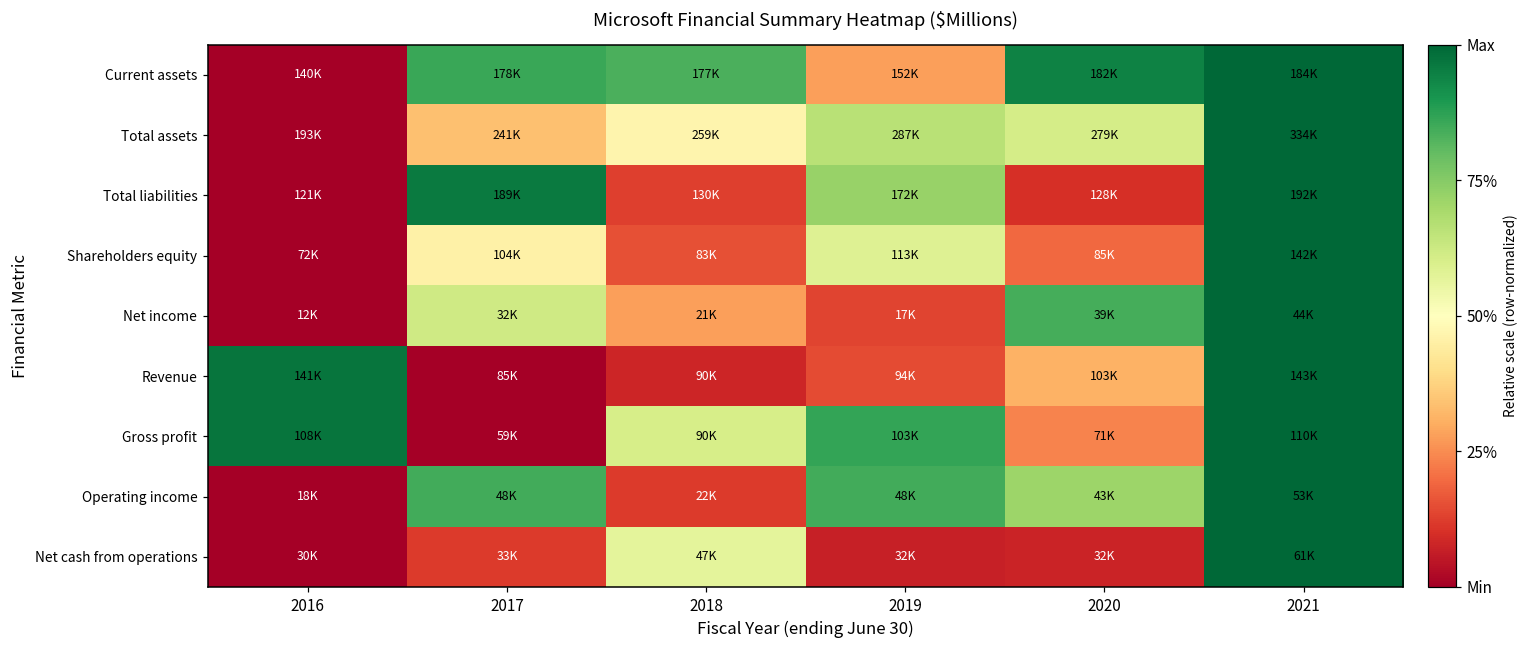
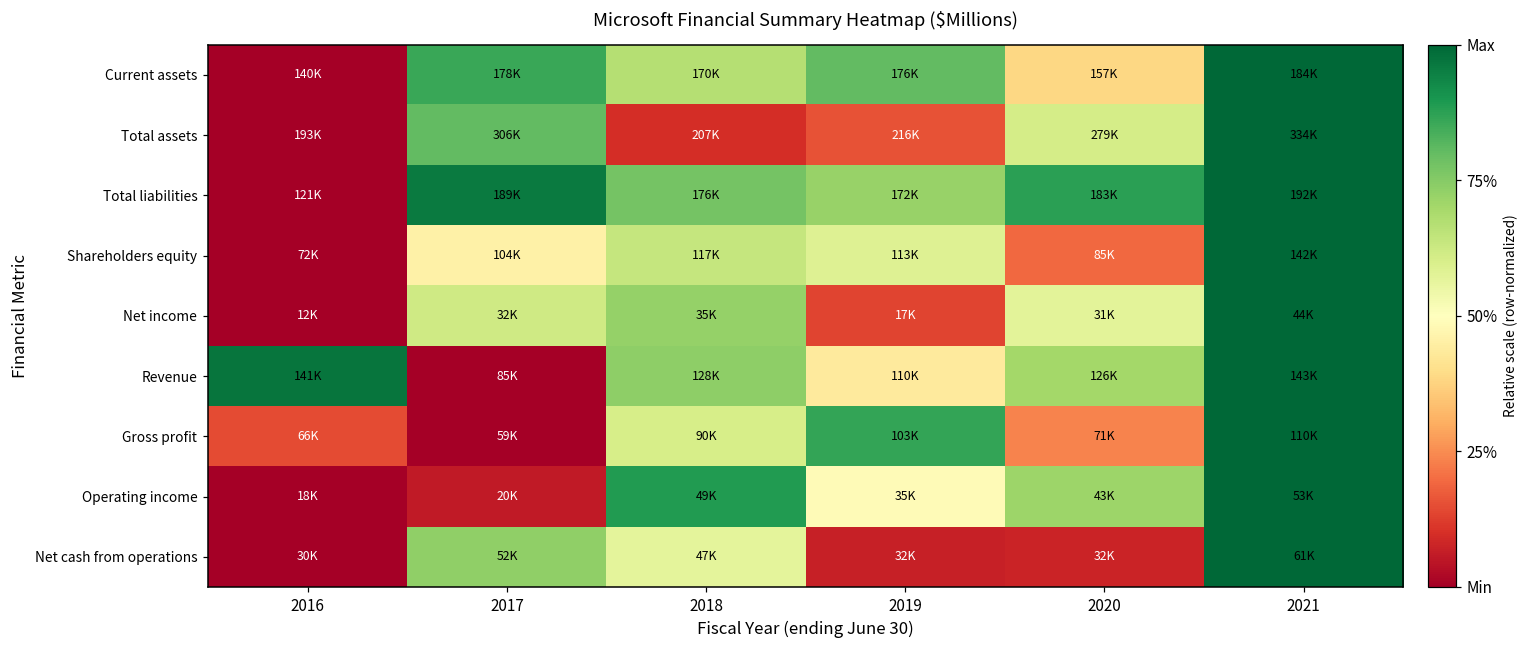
Current assets, 2018: 177K -> 170K
Current assets, 2019: 152K -> 176K
Current assets, 2020: 182K -> 157K
Total assets, 2017: 241K -> 306K
Total assets, 2018: 259K -> 207K
Total assets, 2019: 287K -> 216K
Total liabilities, 2018: 130K -> 176K
Total liabilities, 2020: 128K -> 183K
Shareholders equity, 2018: 83K -> 117K
Net income, 2018: 21K -> 35K
Net income, 2020: 39K -> 31K
Revenue, 2018: 90K -> 128K
Revenue, 2019: 94K -> 110K
Revenue, 2020: 103K -> 126K
Gross profit, 2016: 108K -> 66K
Operating income, 2017: 48K -> 20K
Operating income, 2018: 22K -> 49K
Operating income, 2019: 48K -> 35K
Net cash from operations, 2017: 33K -> 52K
